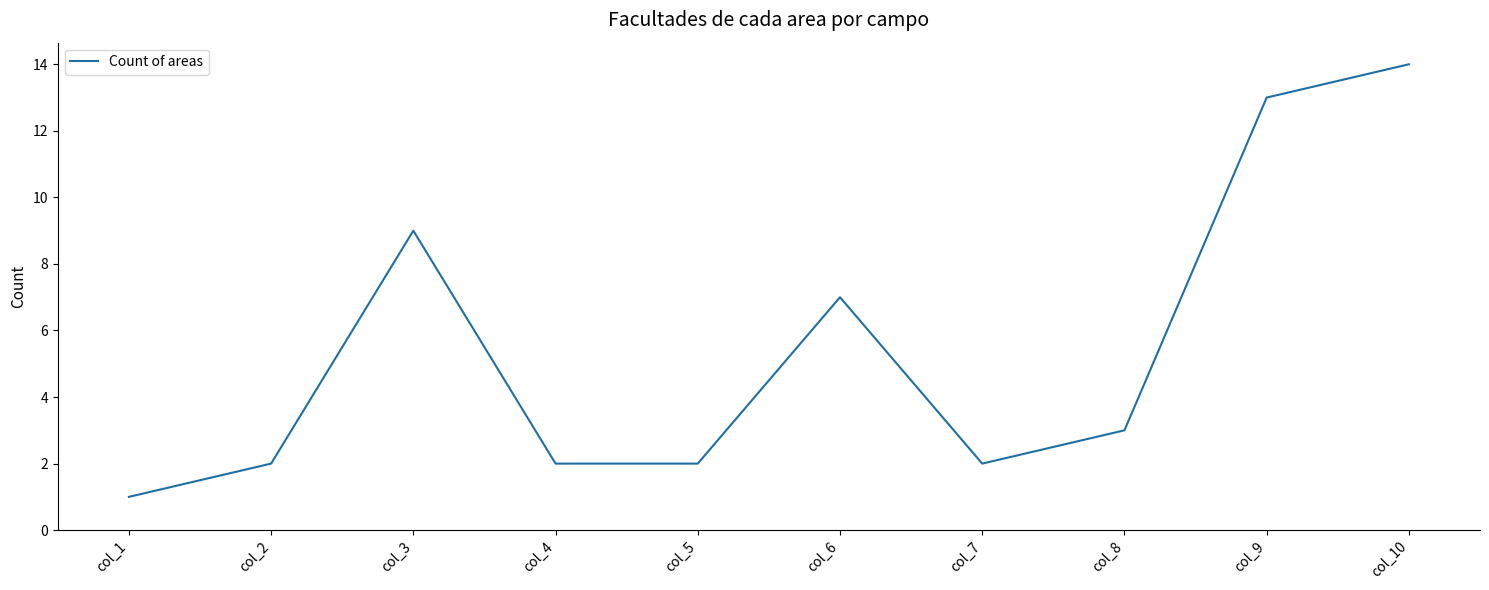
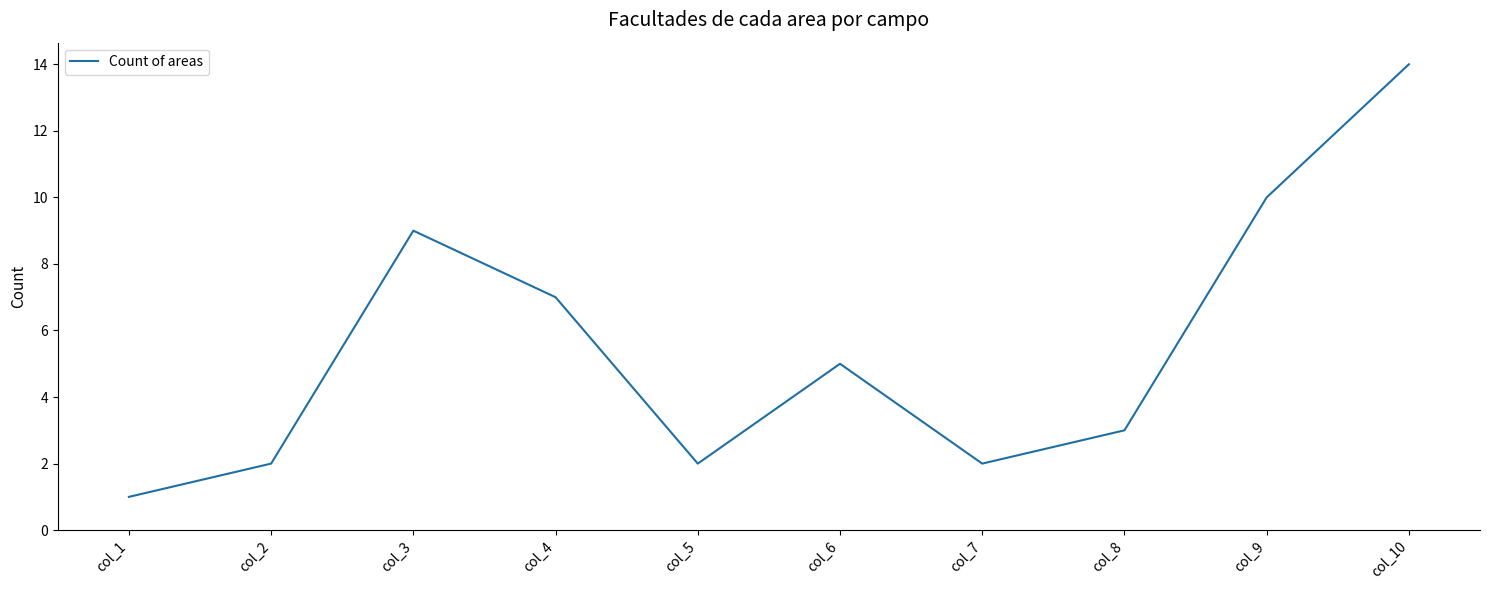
col_4: 2 -> 7
col_6: 7 -> 5
col_9: 13 -> 10
